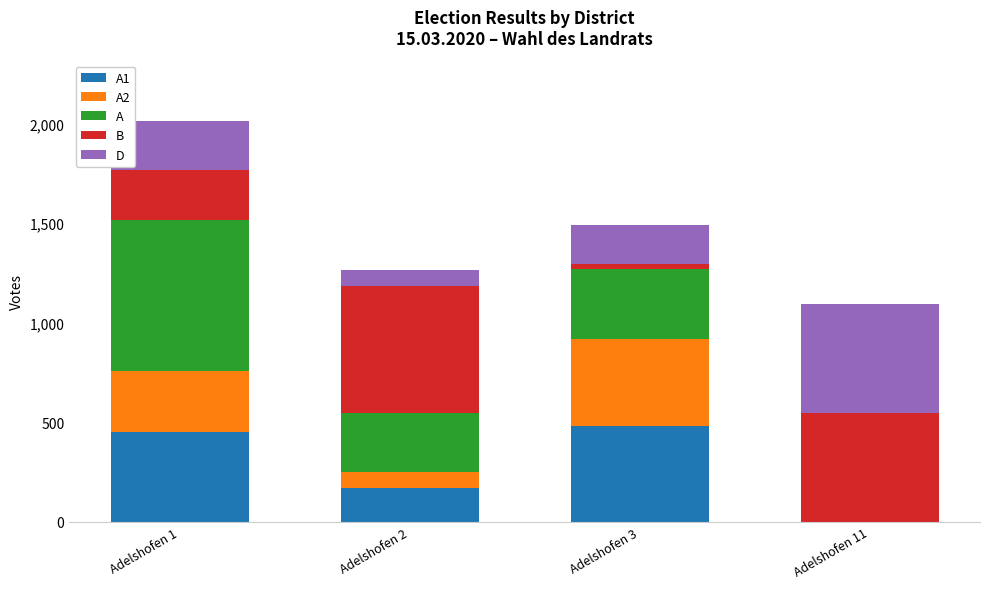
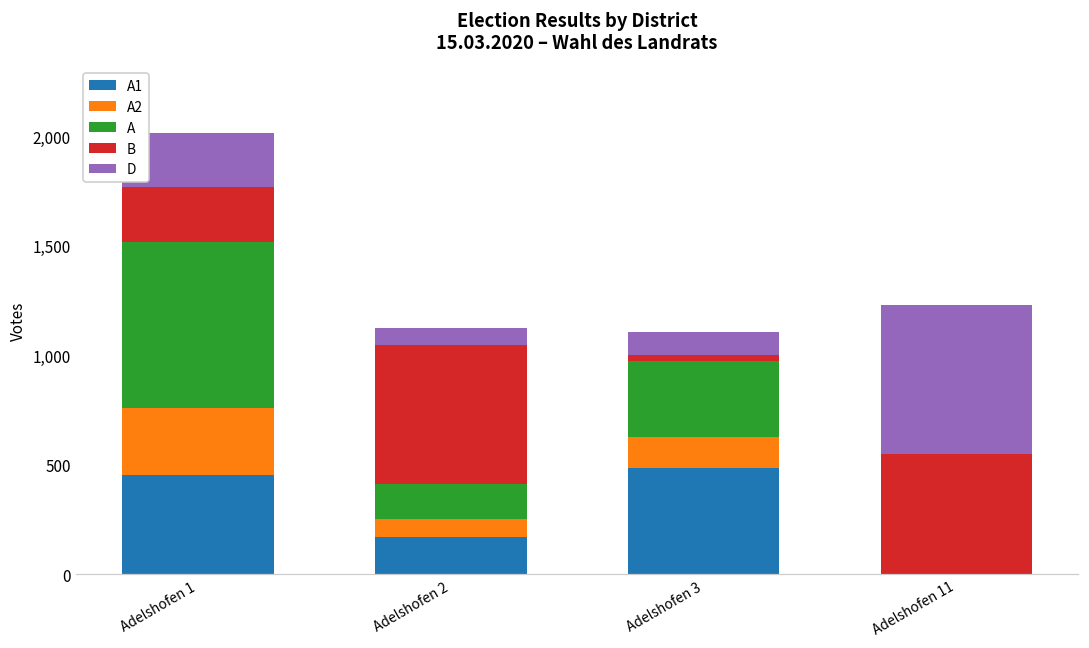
A, Adelshofen 2: 300 -> 160
A2, Adelshofen 3: 430 -> 140
D, Adelshofen 3: 200 -> 100
D, Adelshofen 11: 550 -> 680
